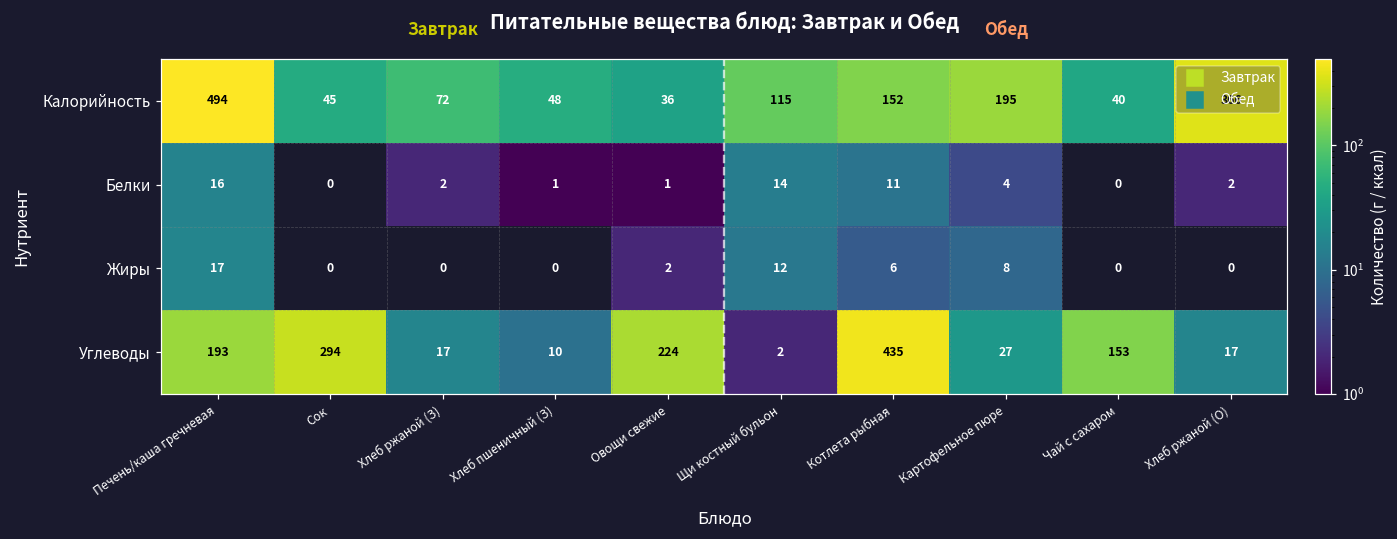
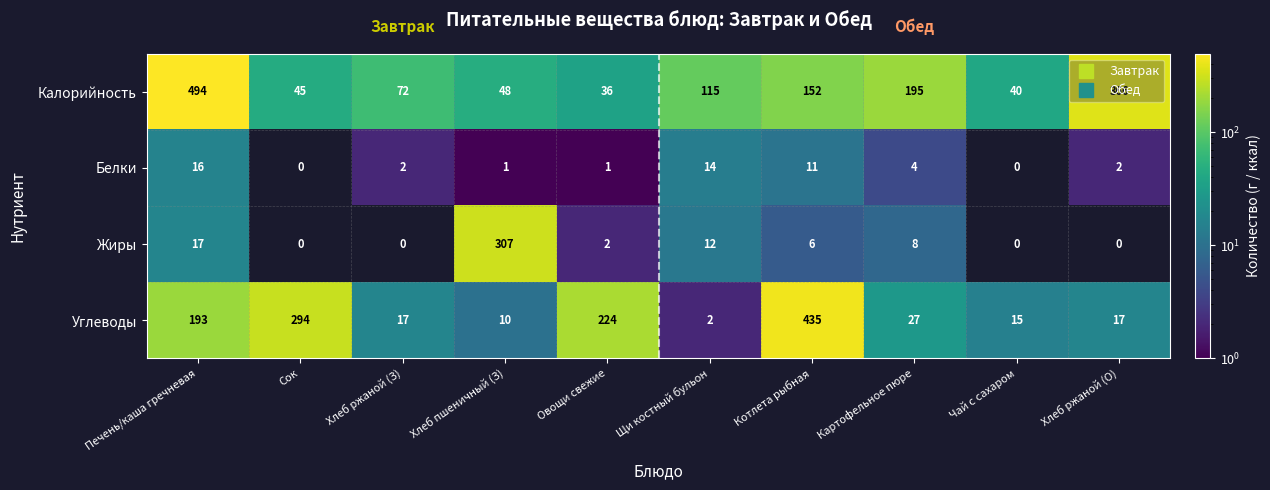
Жиры, Хлеб пшеничный (З): 0 -> 307
Углеводы, Чай с сахаром: 153 -> 15
